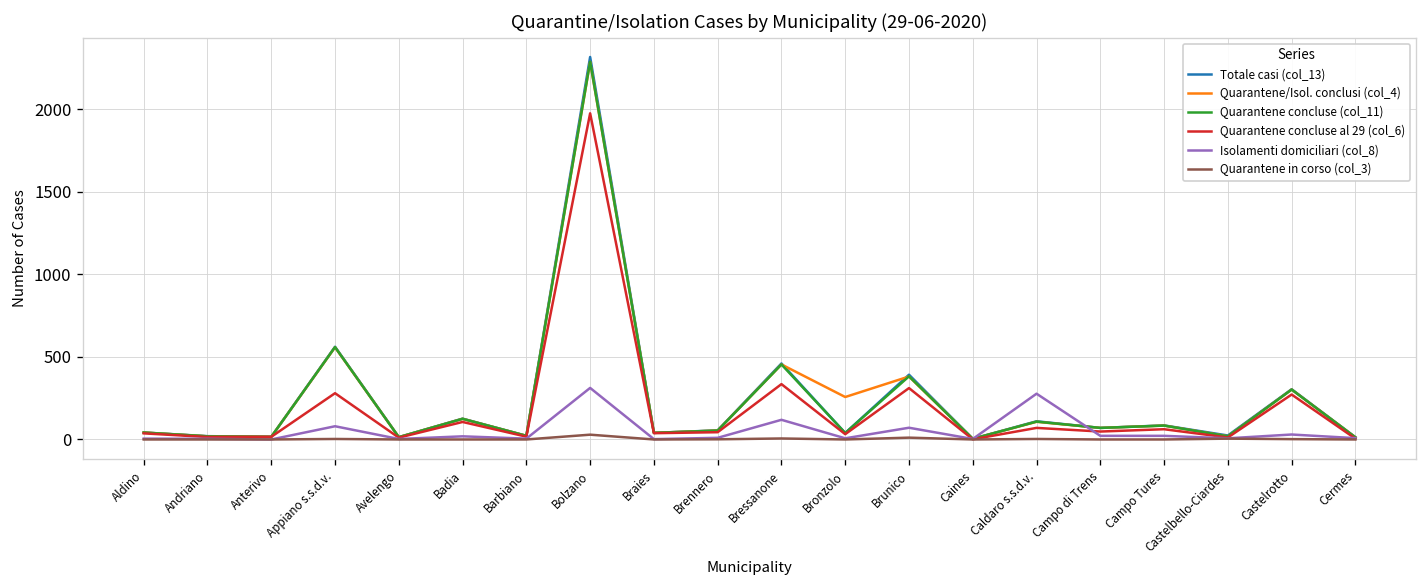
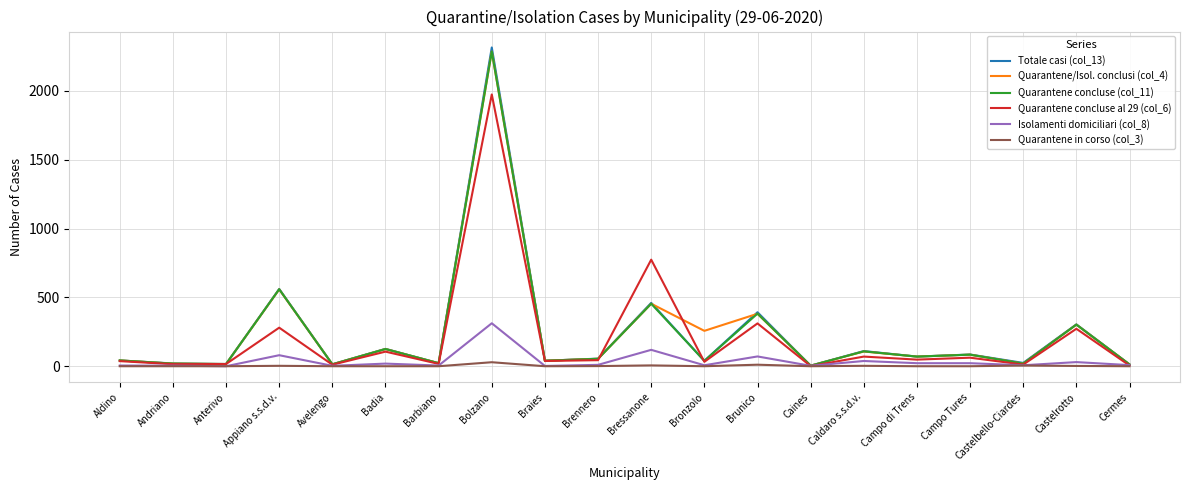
Quarantene concluse al 29 (col_6), Bressanone: 340 -> 770
Isolamenti domiciliari (col_8), Caldaro s.s.d.v.: 280 -> 40
